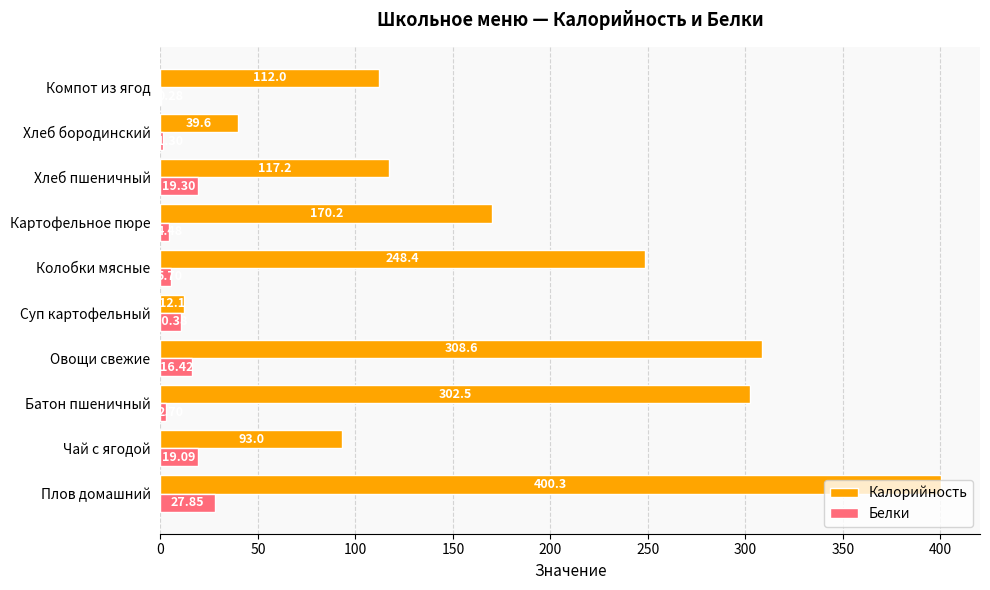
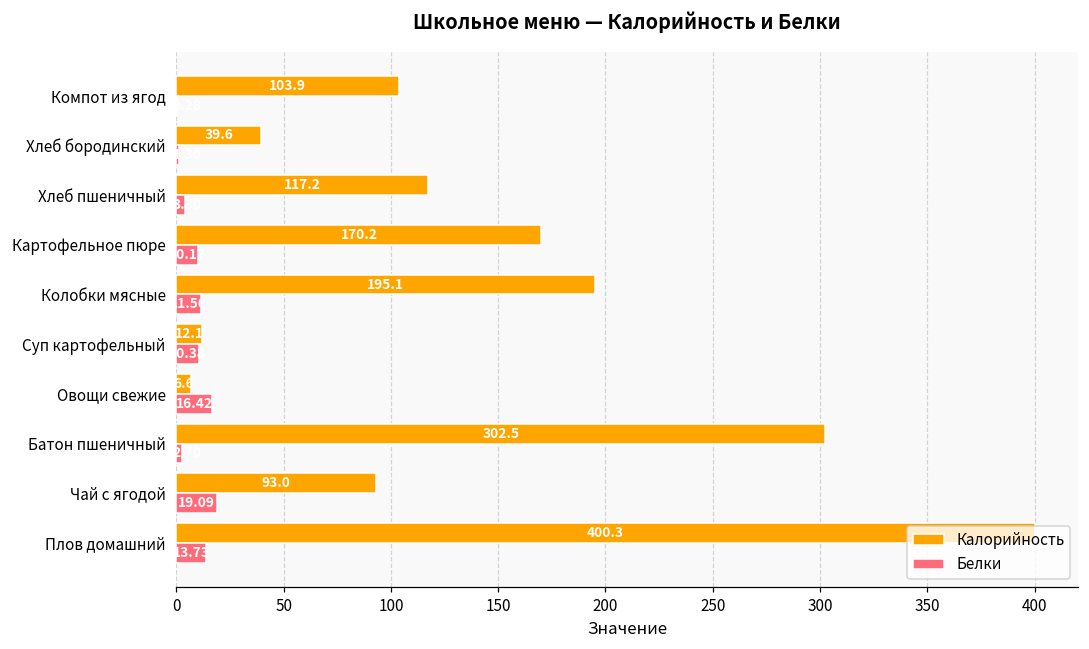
Калорийность, Компот из ягод: 112.0 -> 103.9
Белки, Хлеб пшеничный: 19 -> 4
Белки, Картофельное пюре: 4 -> 10
Калорийность, Колобки мясные: 248.4 -> 195.1
Белки, Колобки мясные: 6 -> 12
Калорийность, Овощи свежие: 308.6 -> 6.6
Белки, Плов домашний: 27.85 -> 13.73
